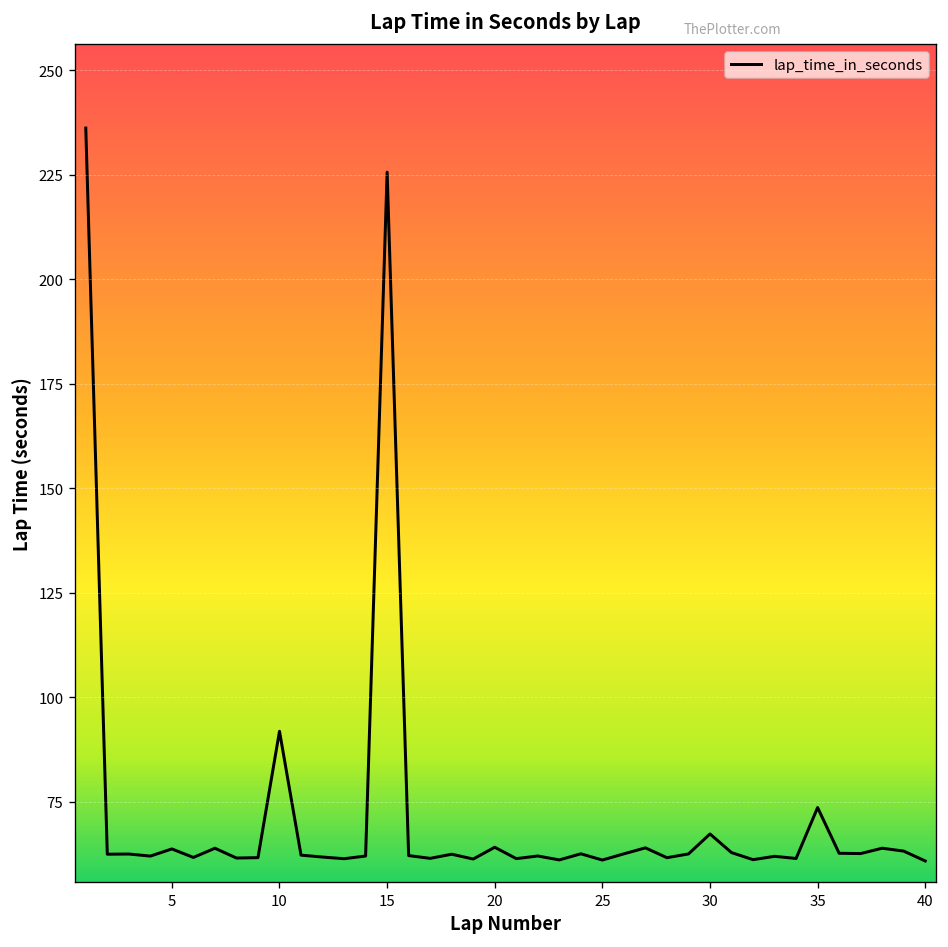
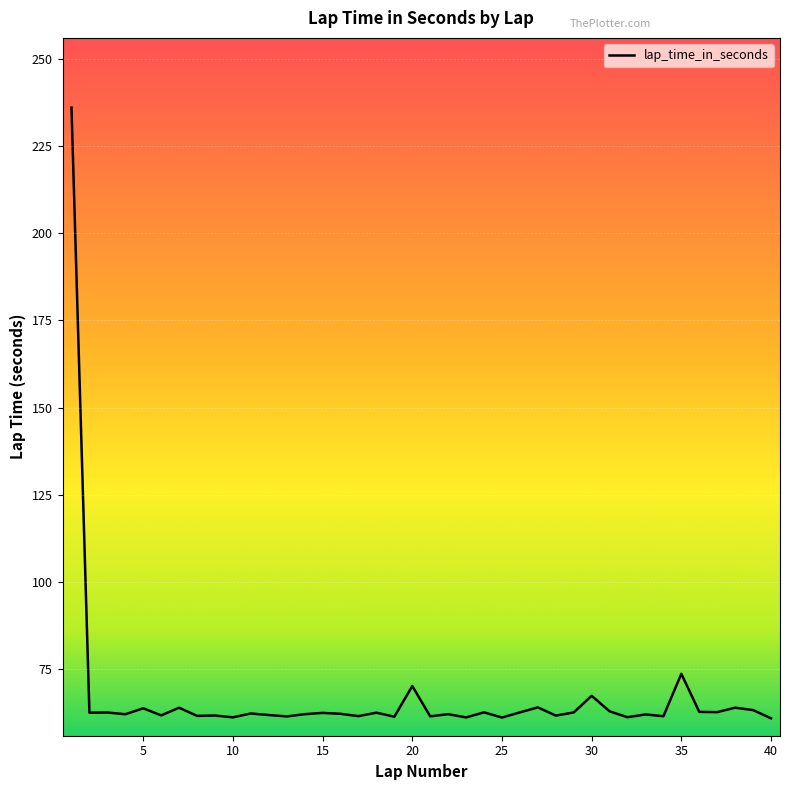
10: 92 -> 61
15: 226 -> 62
20: 64 -> 70
